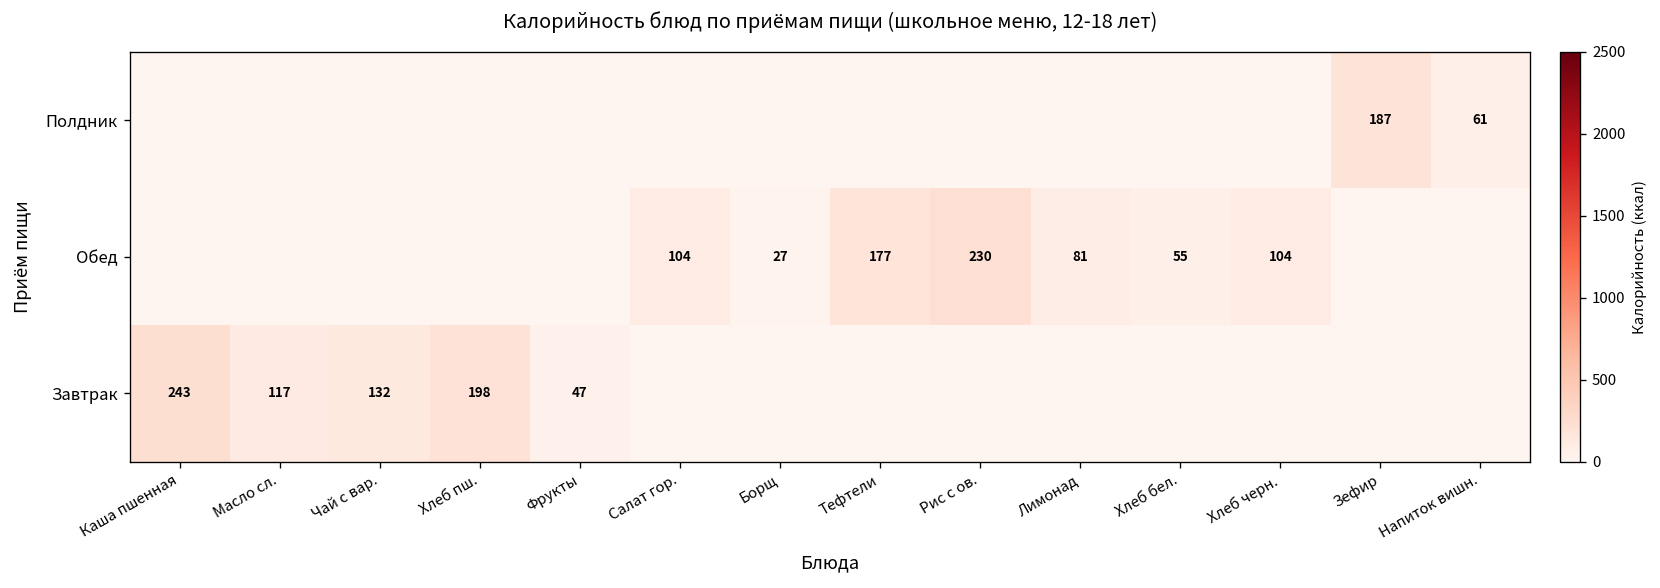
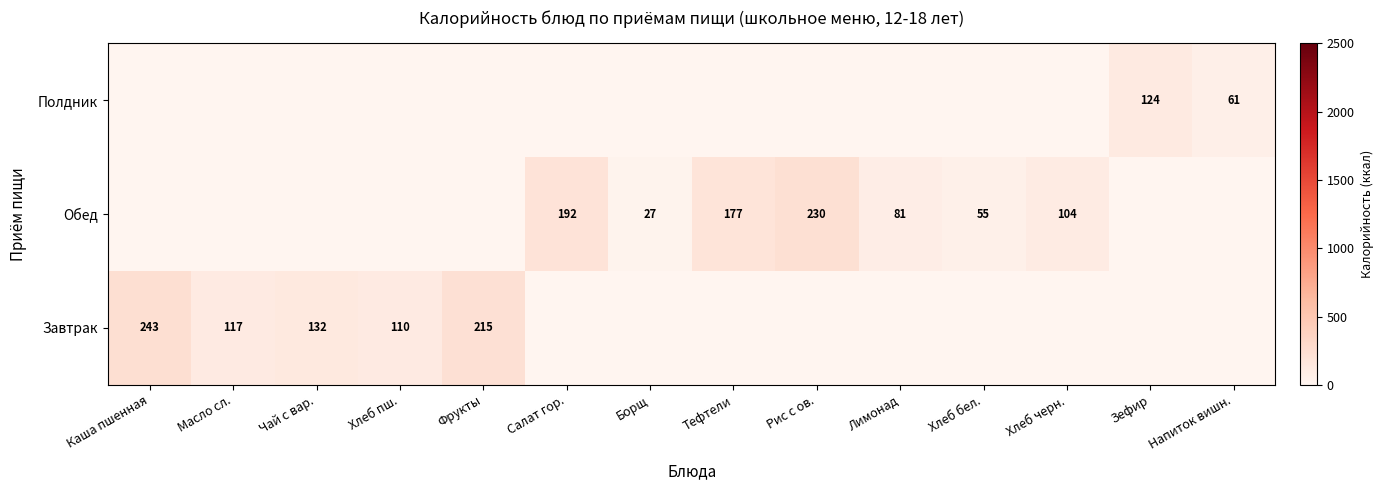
Полдник, Зефир: 187 -> 124
Обед, Салат гор.: 104 -> 192
Завтрак, Хлеб пш.: 198 -> 110
Завтрак, Фрукты: 47 -> 215
